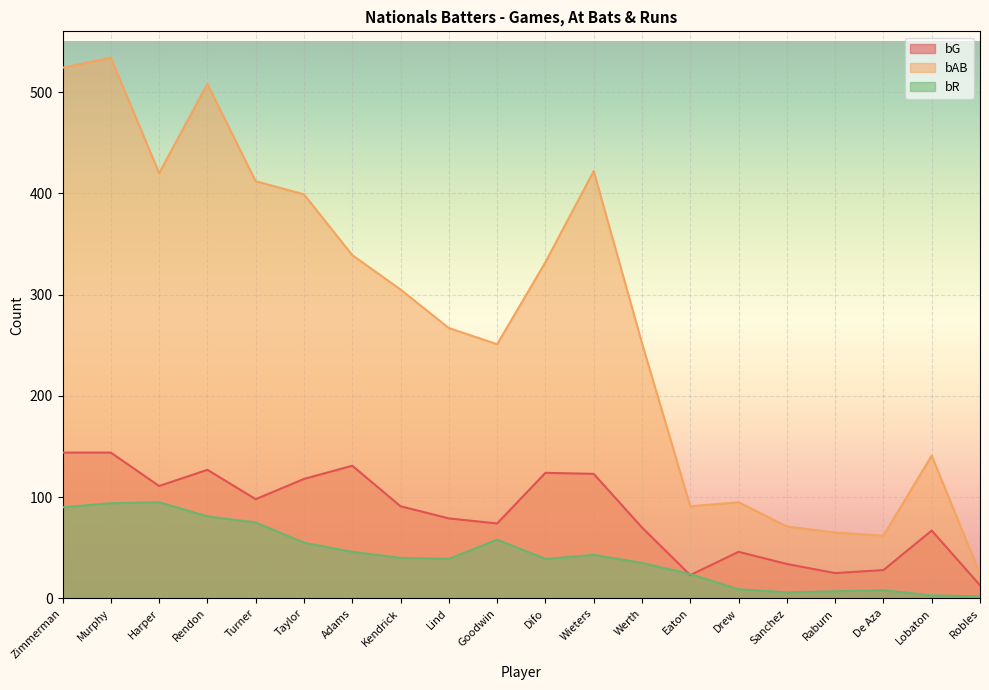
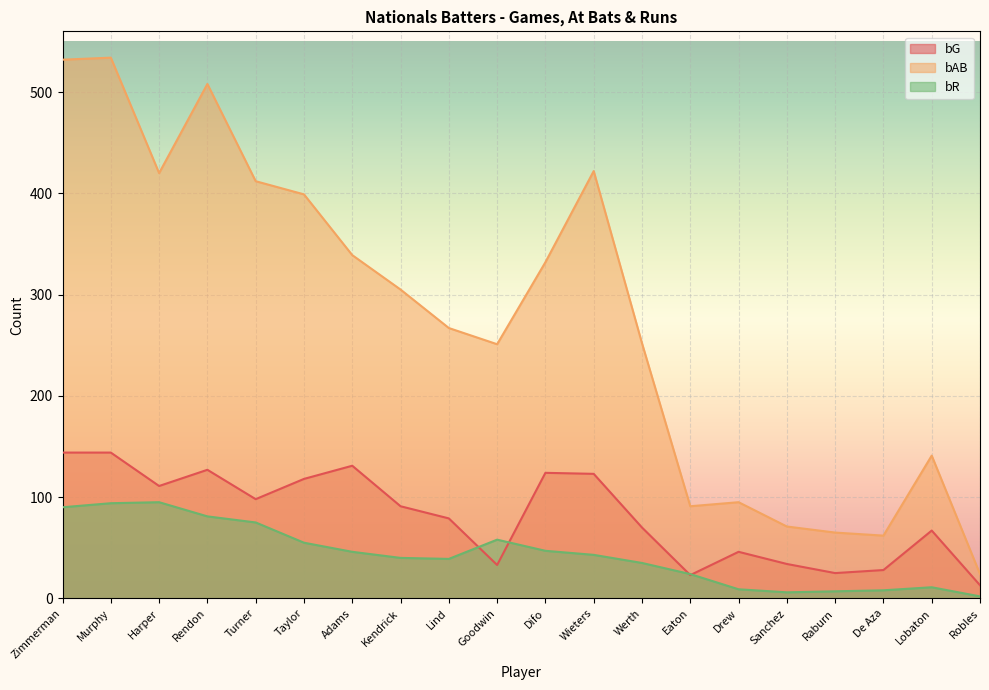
bAB, Zimmerman: 524 -> 532
bG, Goodwin: 74 -> 33
bR, Difo: 39 -> 47
bR, Lobaton: 3 -> 11
